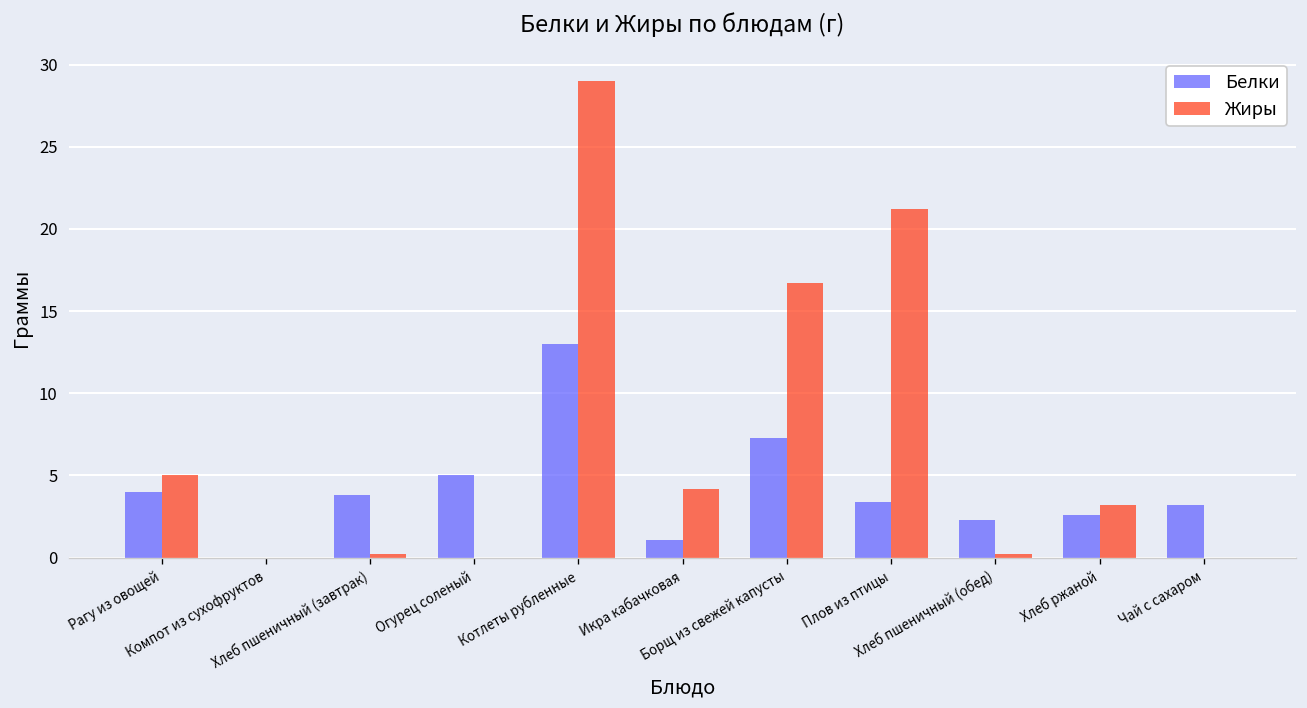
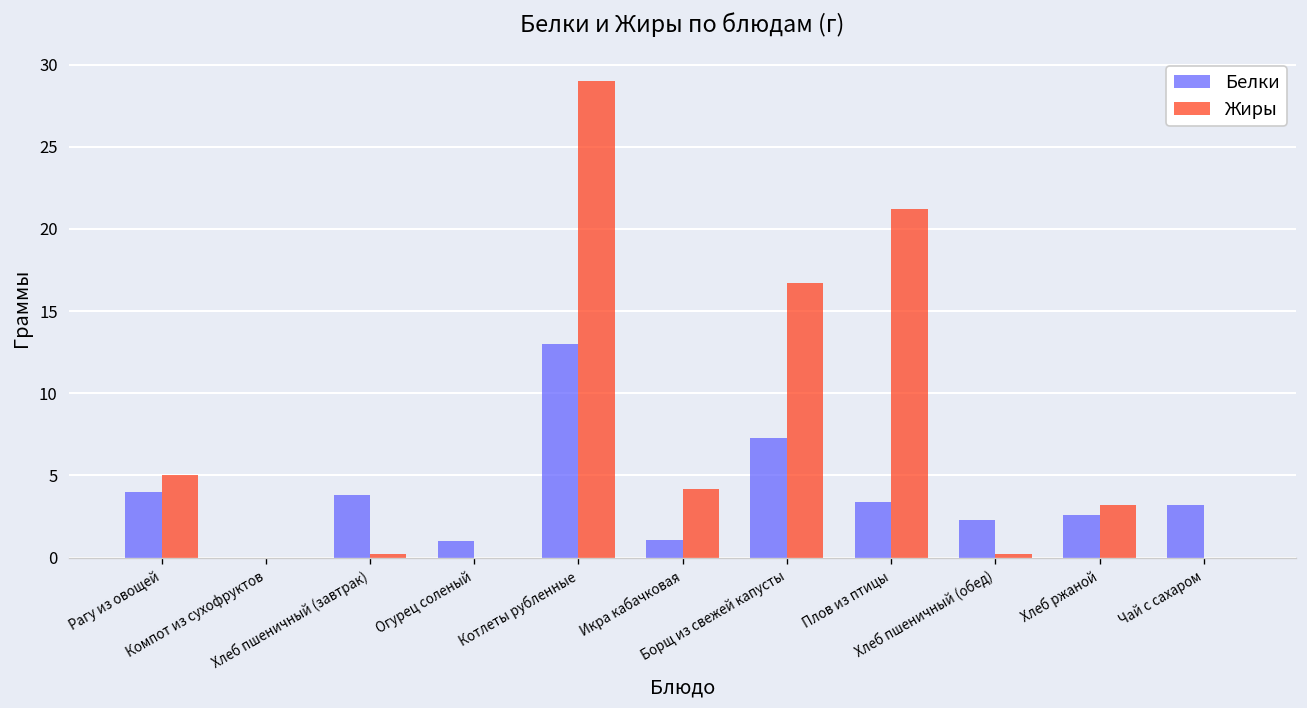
Белки, Огурец соленый: 5 -> 1
